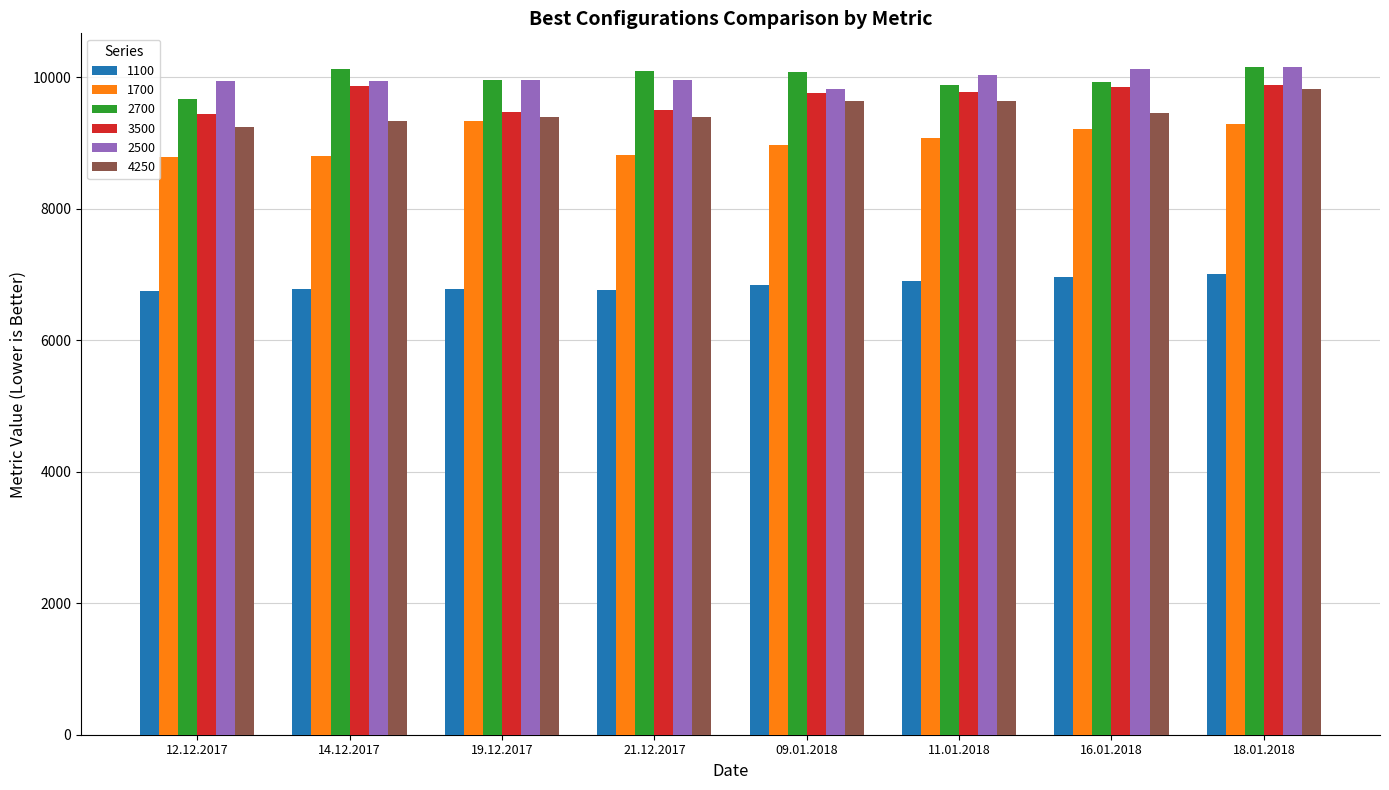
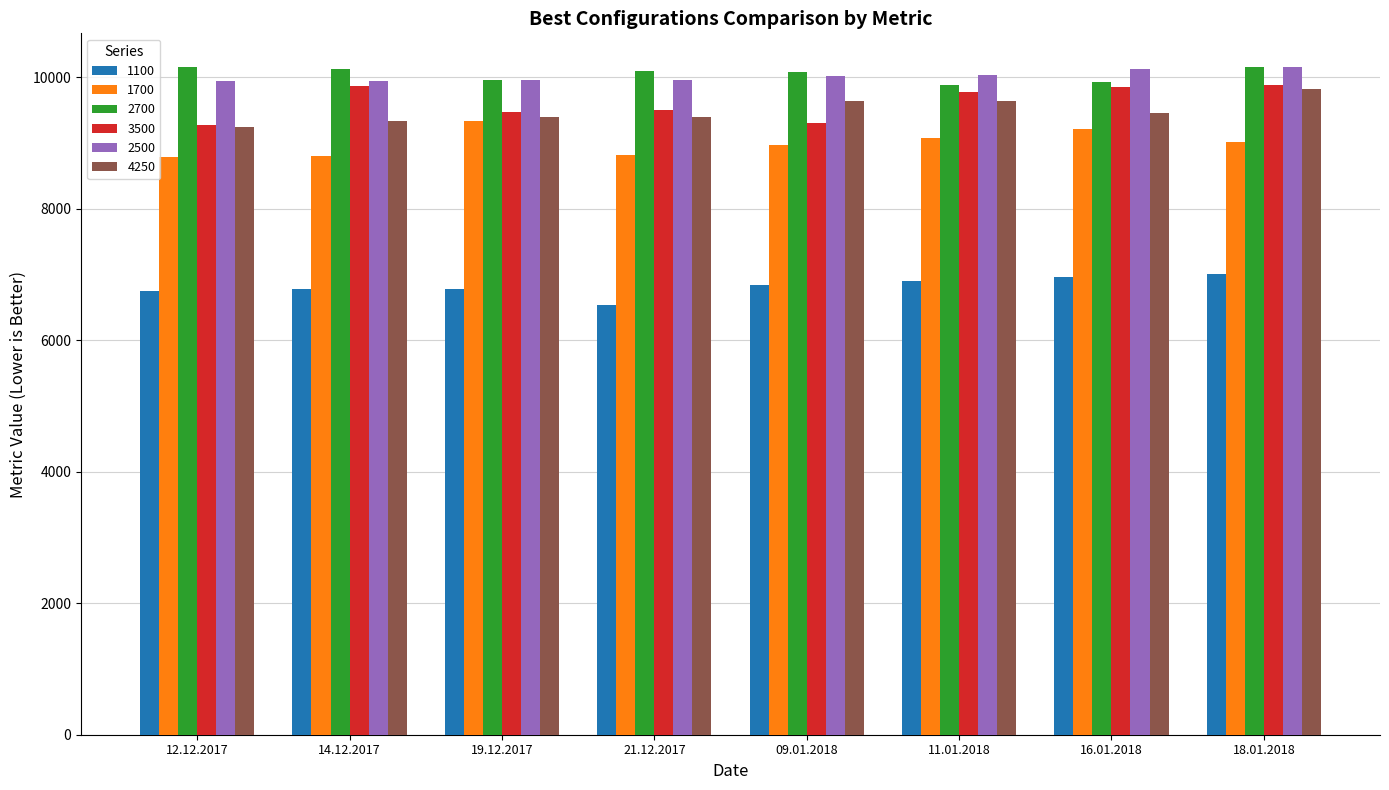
2700, 12.12.2017: 9700 -> 10200
3500, 12.12.2017: 9400 -> 9300
1100, 21.12.2017: 6800 -> 6500
3500, 09.01.2018: 9800 -> 9300
2500, 09.01.2018: 9800 -> 10000
1700, 18.01.2018: 9300 -> 9000
